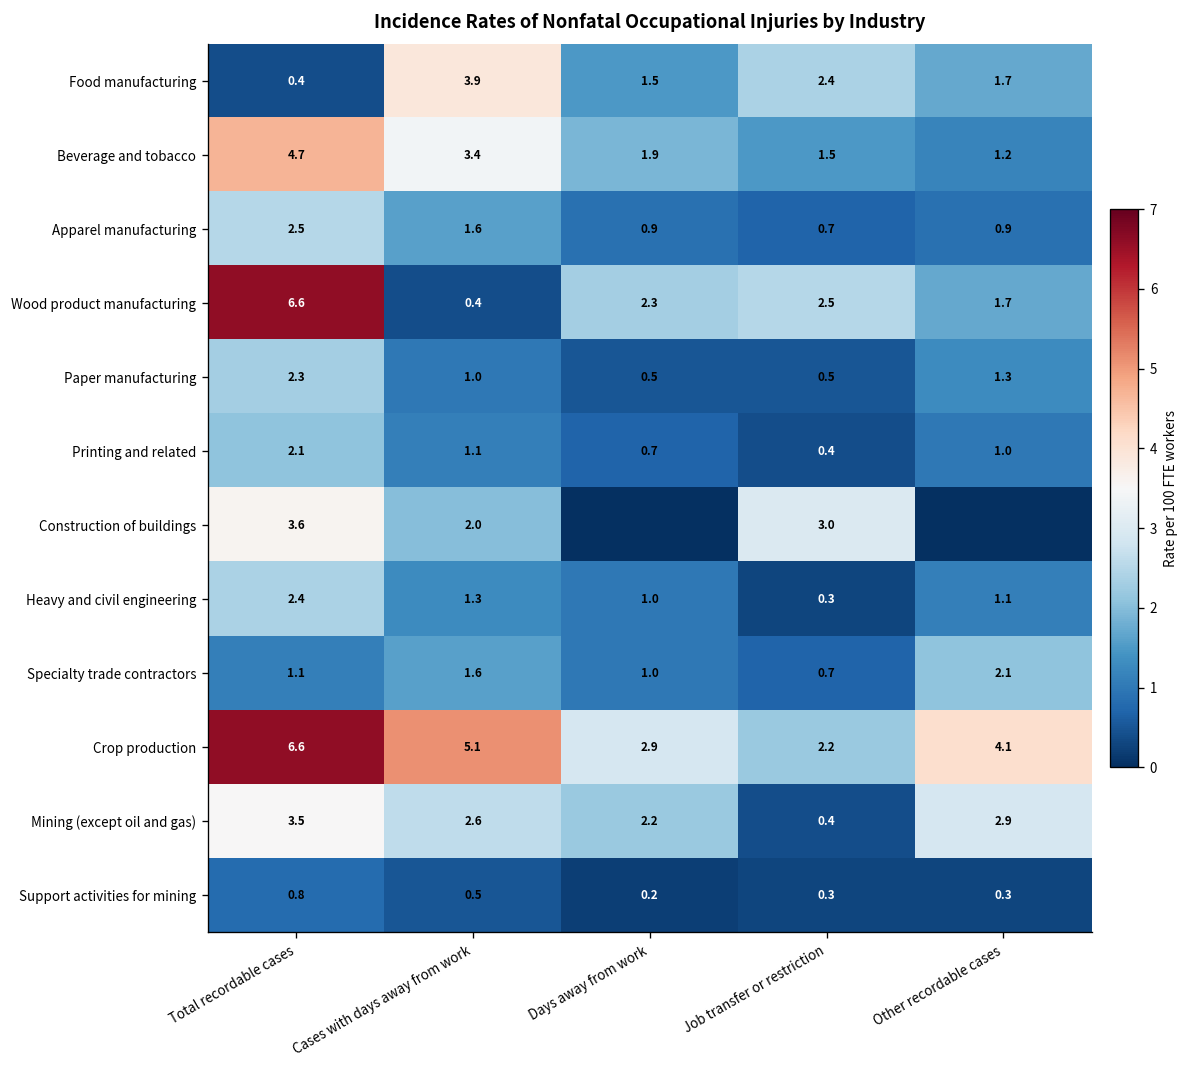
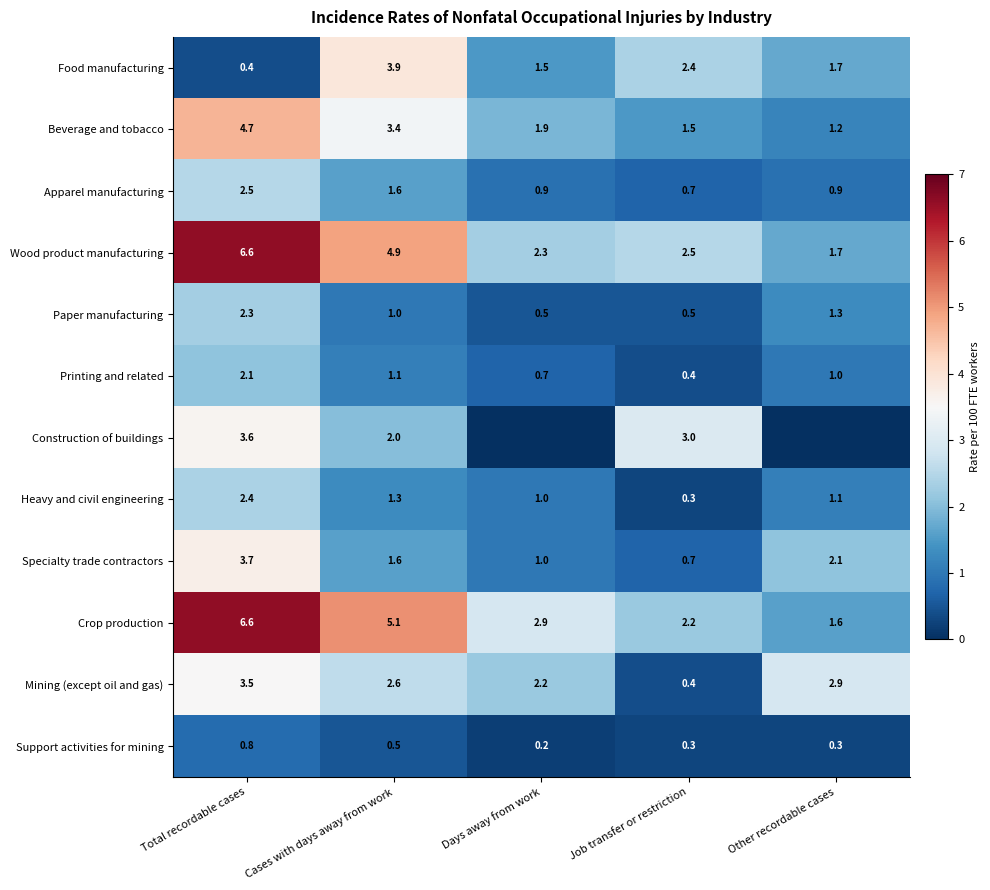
Wood product manufacturing, Cases with days away from work: 0.4 -> 4.9
Specialty trade contractors, Total recordable cases: 1.1 -> 3.7
Crop production, Other recordable cases: 4.1 -> 1.6
